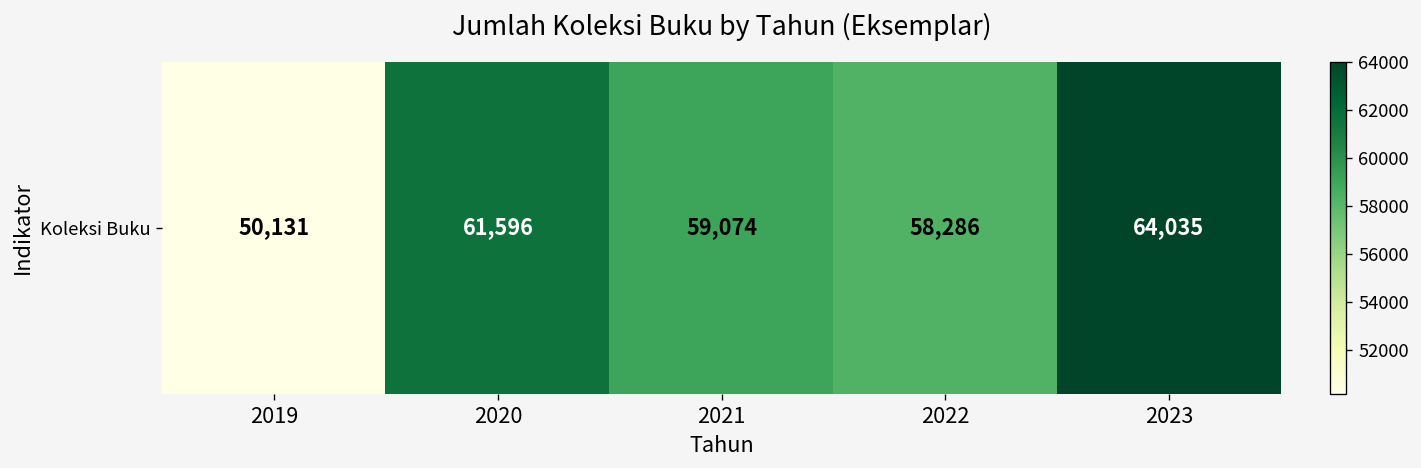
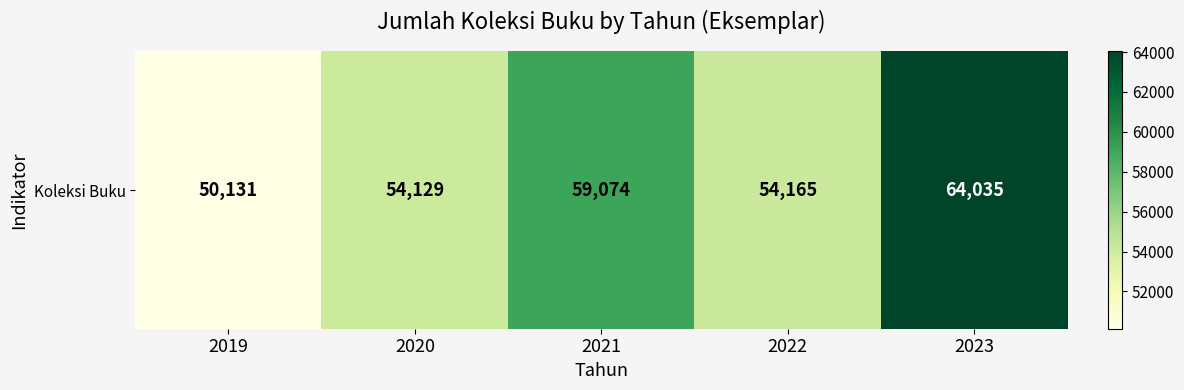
Koleksi Buku, 2020: 61,596 -> 54,129
Koleksi Buku, 2022: 58,286 -> 54,165
